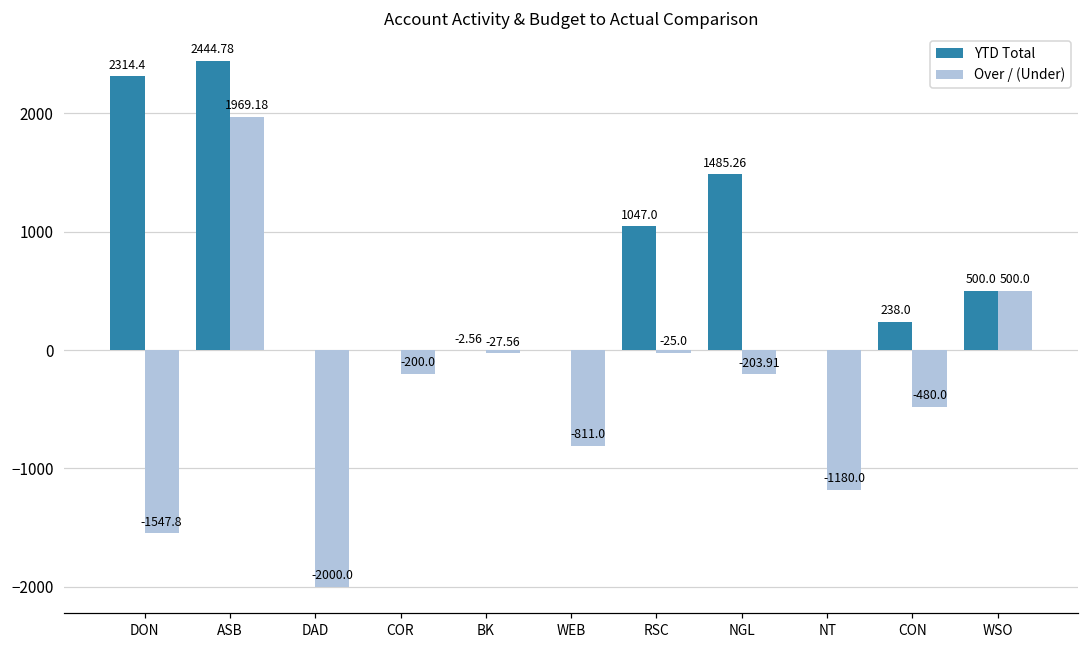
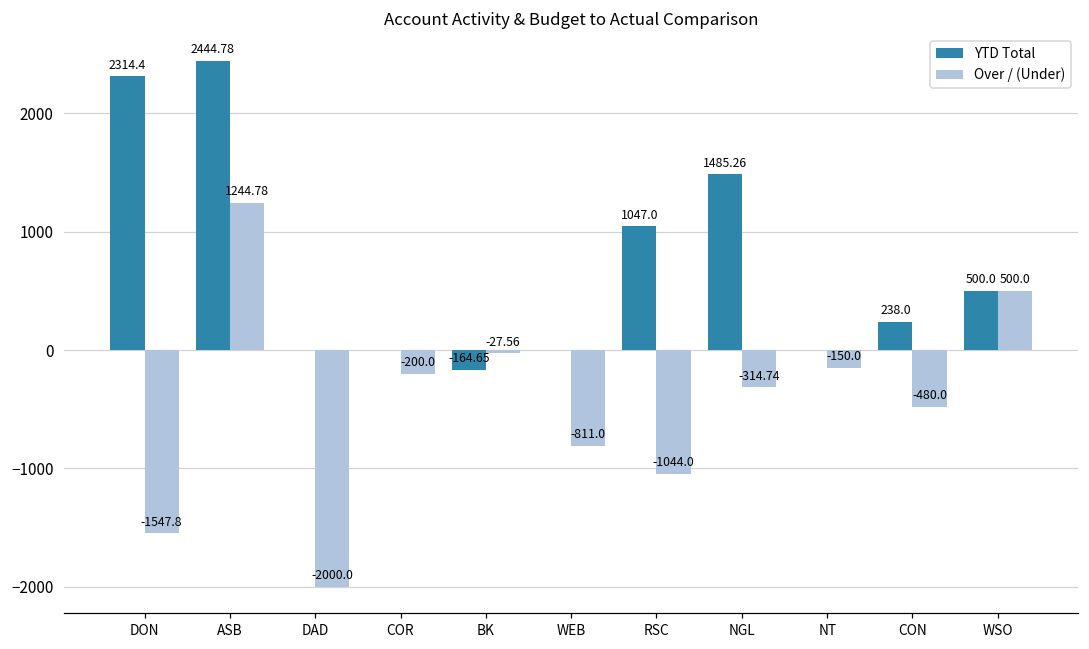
Over / (Under), ASB: 1969.18 -> 1244.78
YTD Total, BK: -2.56 -> -164.65
Over / (Under), RSC: -25.0 -> -1044.0
Over / (Under), NGL: -203.91 -> -314.74
Over / (Under), NT: -1180.0 -> -150.0
